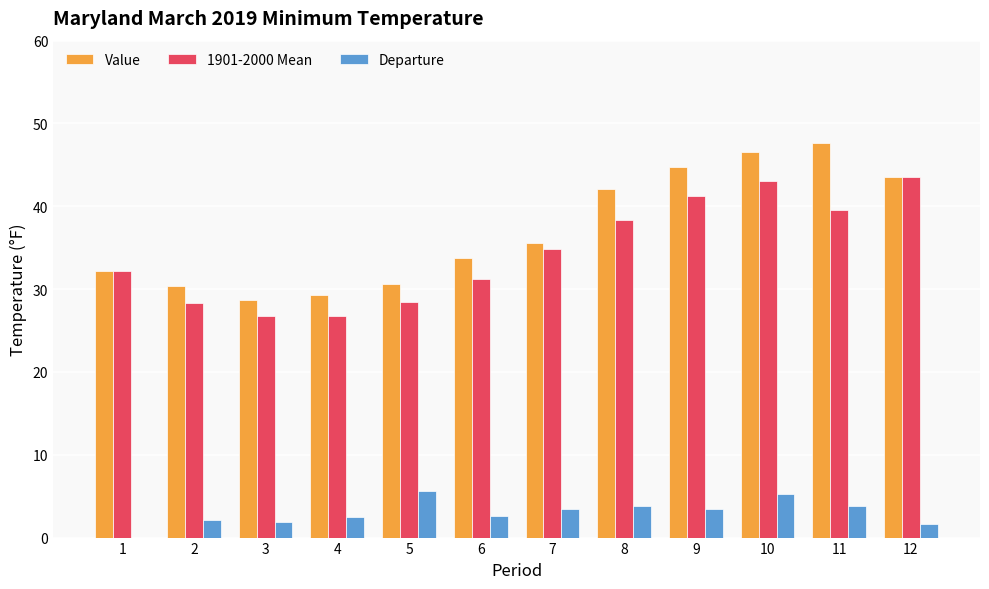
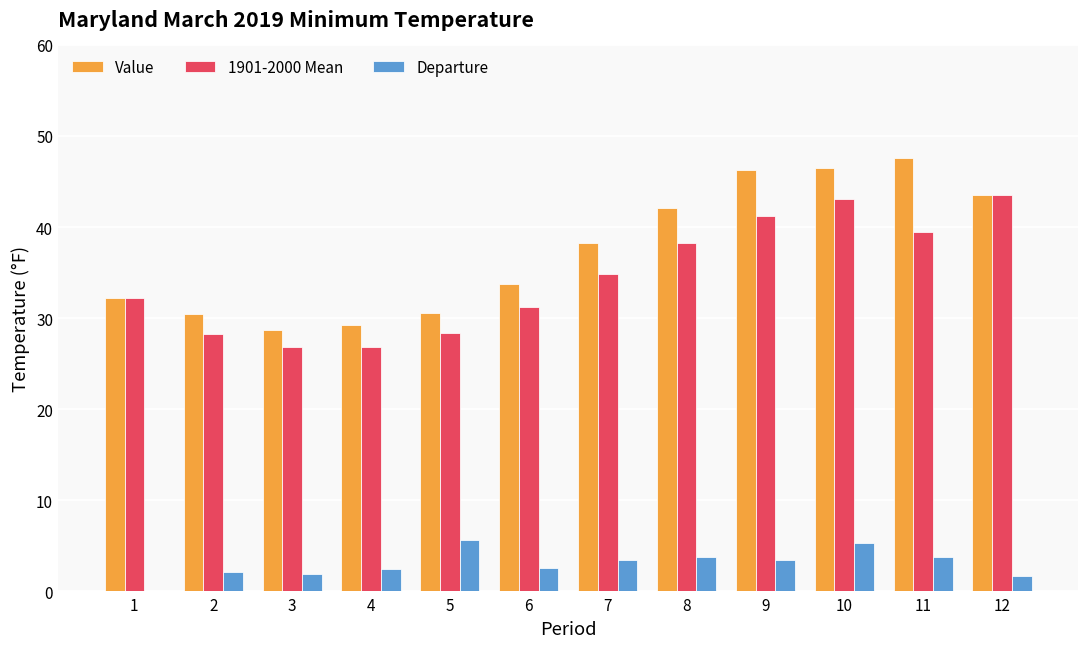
Value, 7: 36 -> 38
Value, 9: 45 -> 46
